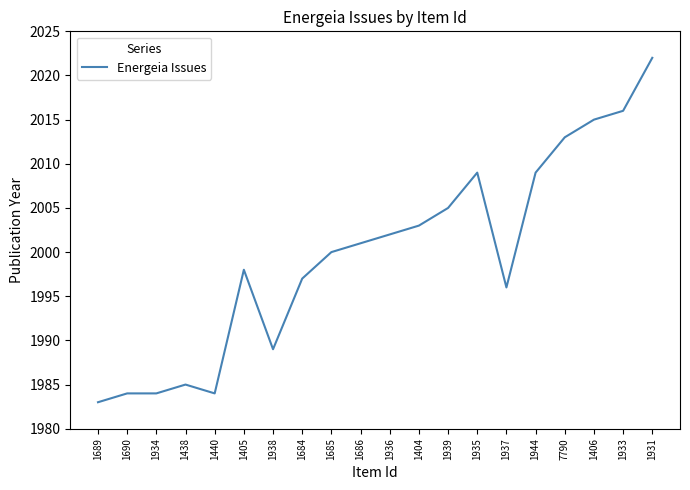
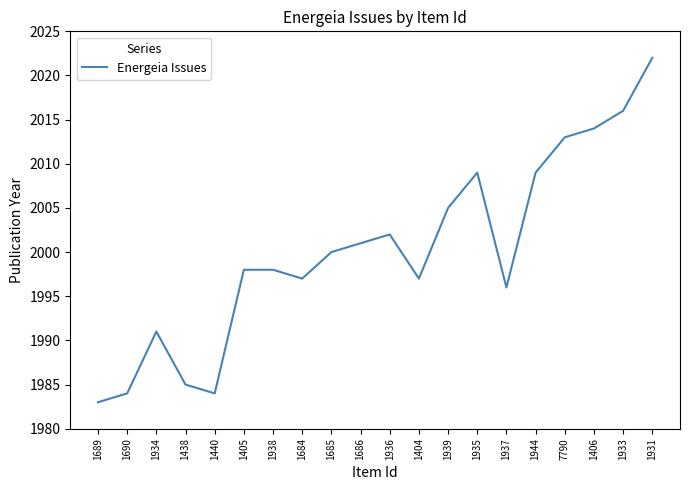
1934: 1984 -> 1991
1938: 1989 -> 1998
1404: 2003 -> 1997
1406: 2015 -> 2014
